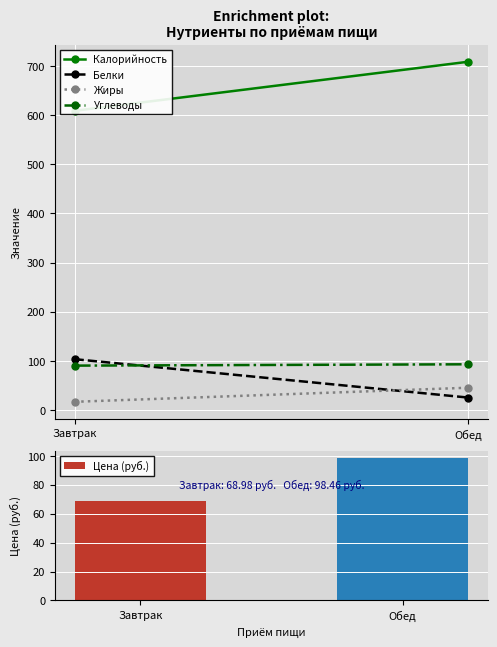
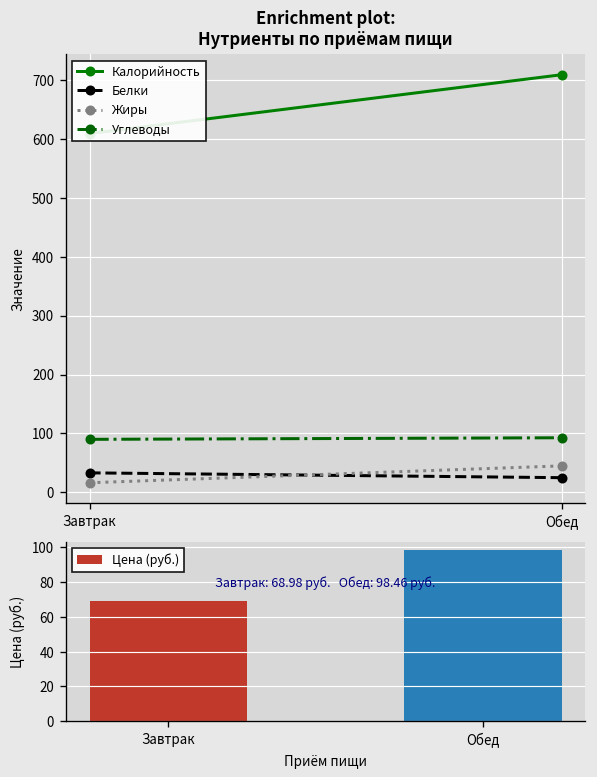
Enrichment plot: Нутриенты по приёмам пищи, Белки, Завтрак: 100 -> 30
